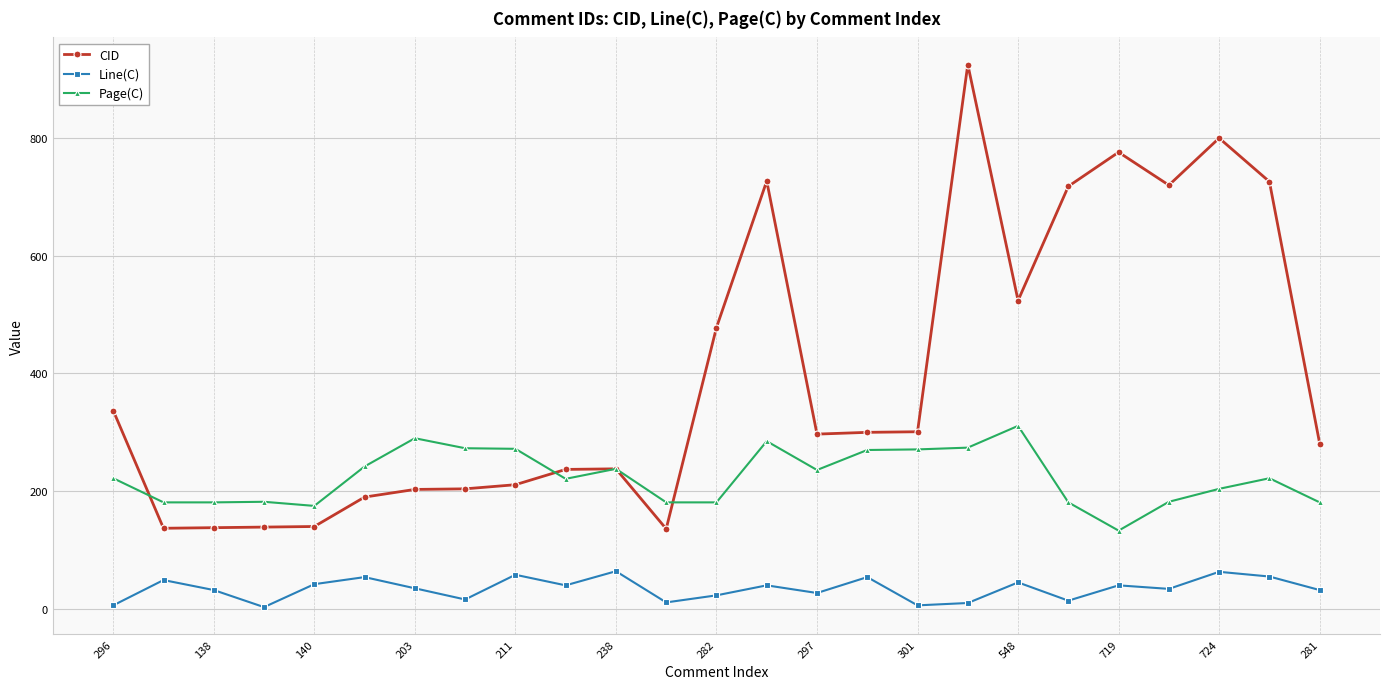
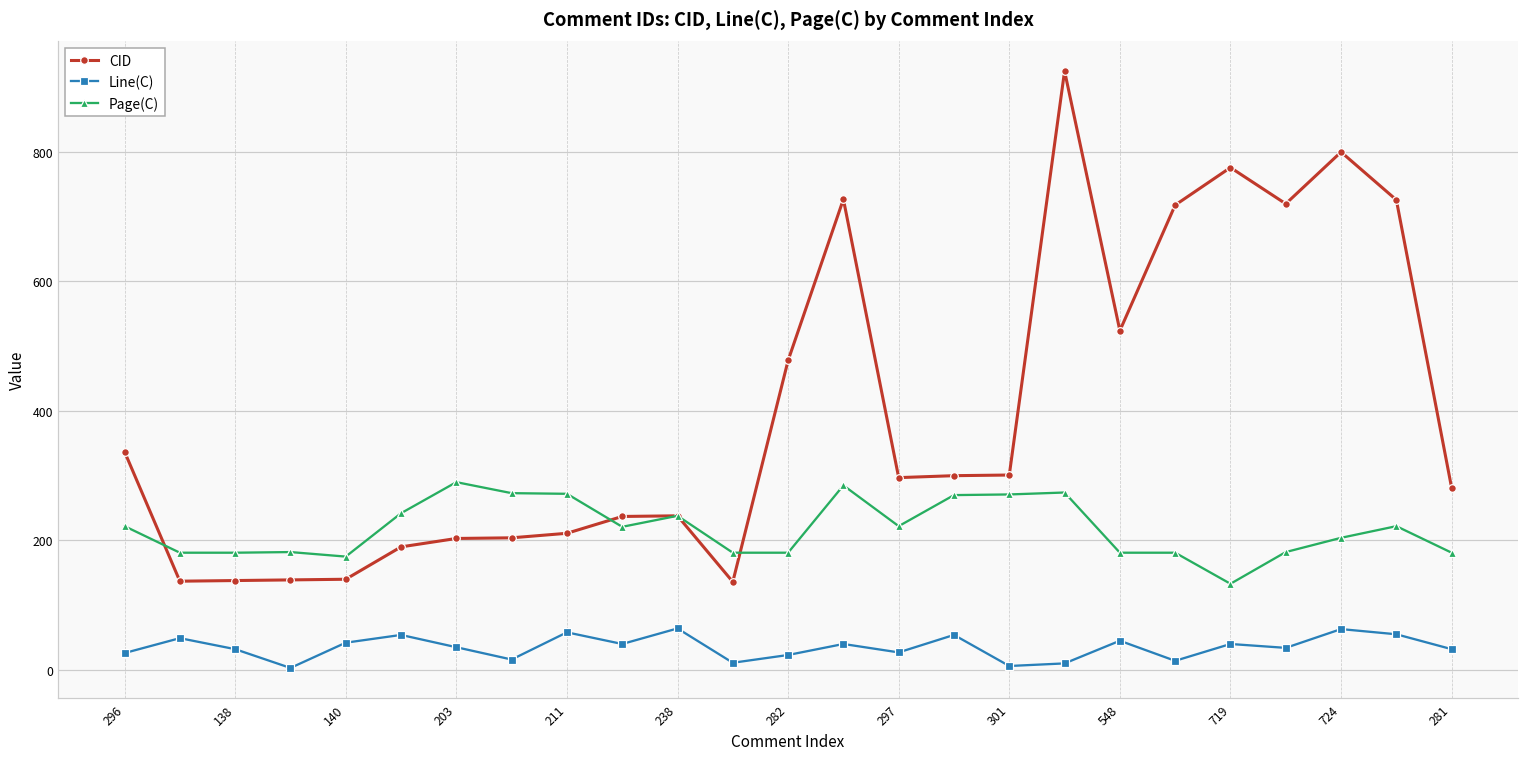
Line(C), 296: 10 -> 30
Page(C), 297: 240 -> 220
Page(C), 548: 310 -> 180
